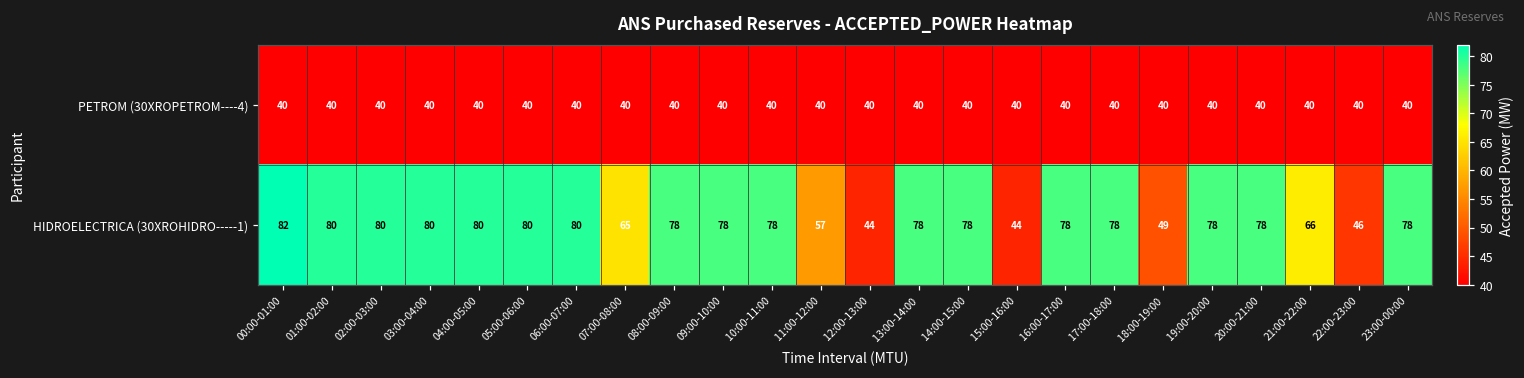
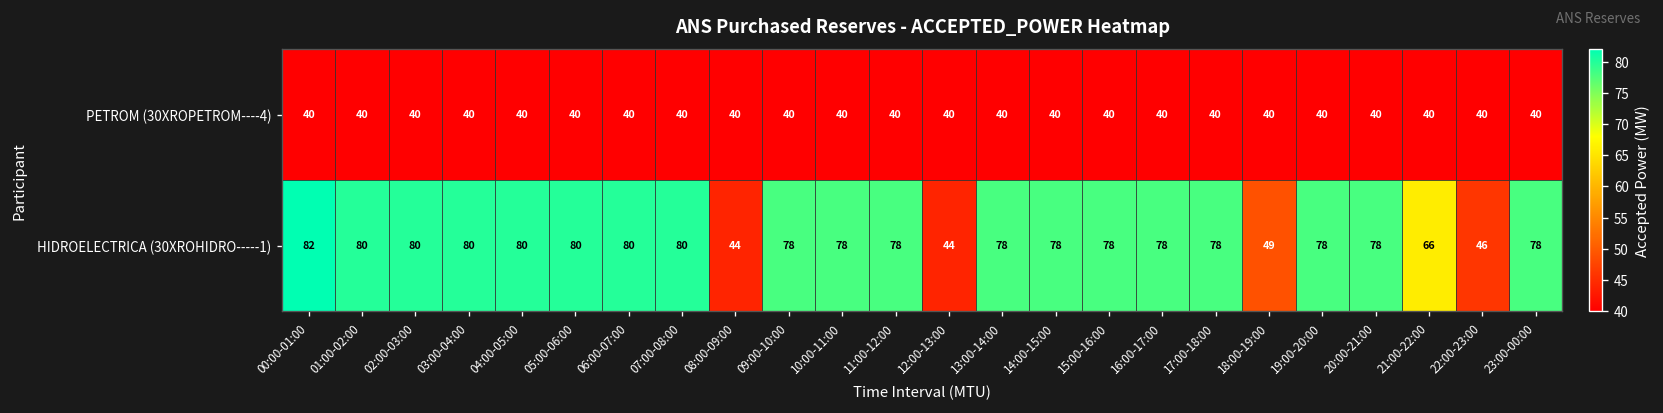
HIDROELECTRICA (30XROHIDRO-----1), 07:00-08:00: 65 -> 80
HIDROELECTRICA (30XROHIDRO-----1), 08:00-09:00: 78 -> 44
HIDROELECTRICA (30XROHIDRO-----1), 11:00-12:00: 57 -> 78
HIDROELECTRICA (30XROHIDRO-----1), 15:00-16:00: 44 -> 78
